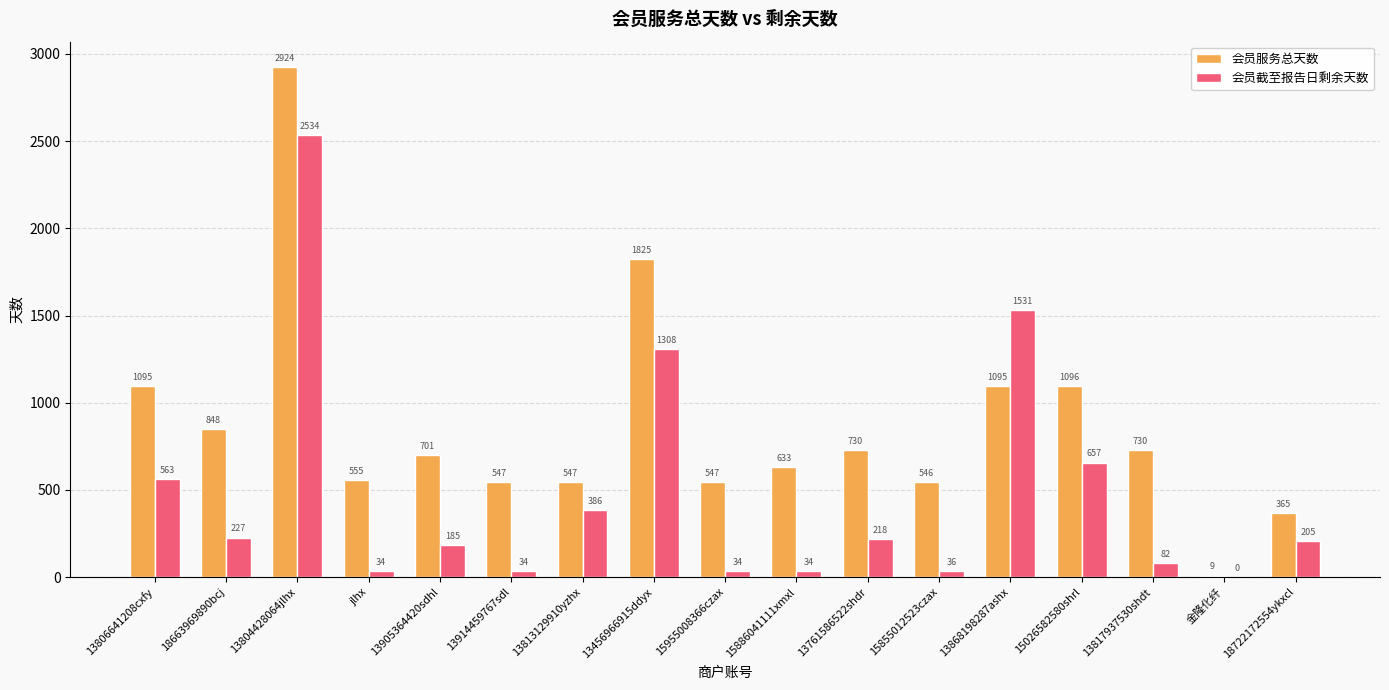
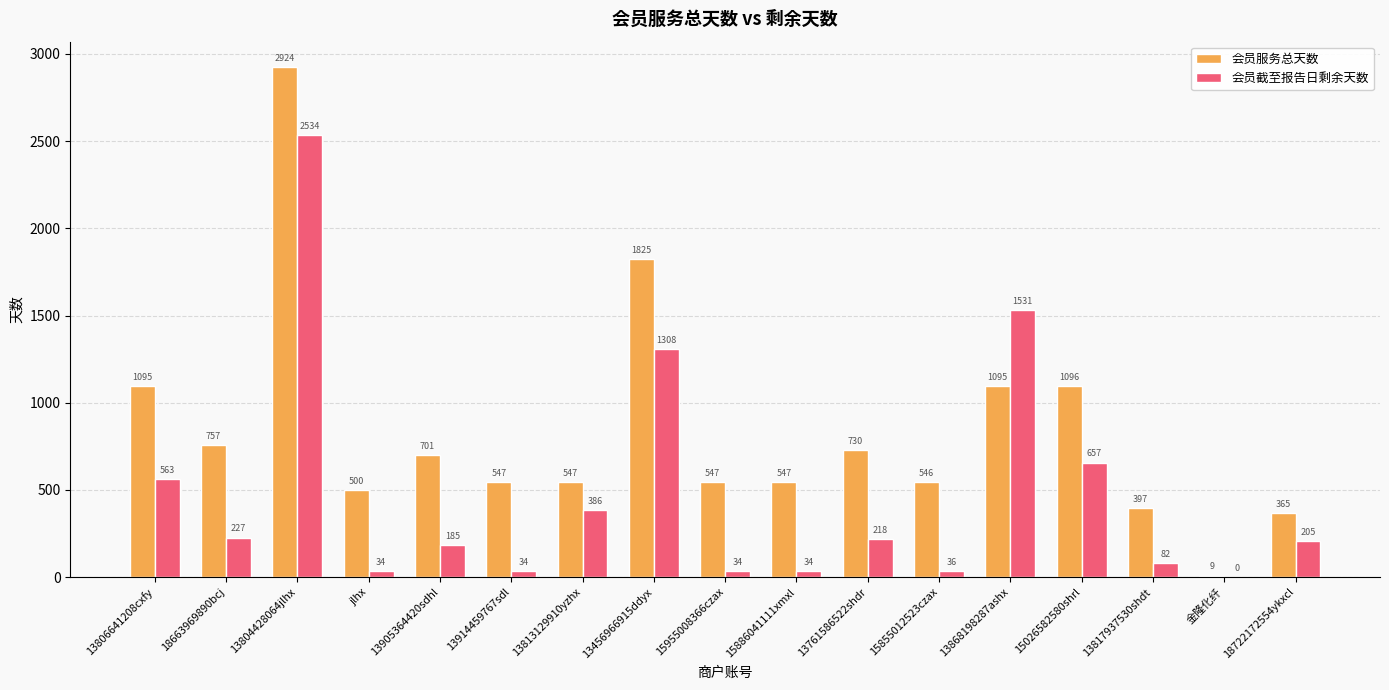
会员服务总天数, 18663969890bcj: 848 -> 757
会员服务总天数, jlhx: 555 -> 500
会员服务总天数, 15886041111xmxl: 633 -> 547
会员服务总天数, 13817937530shdt: 730 -> 397
